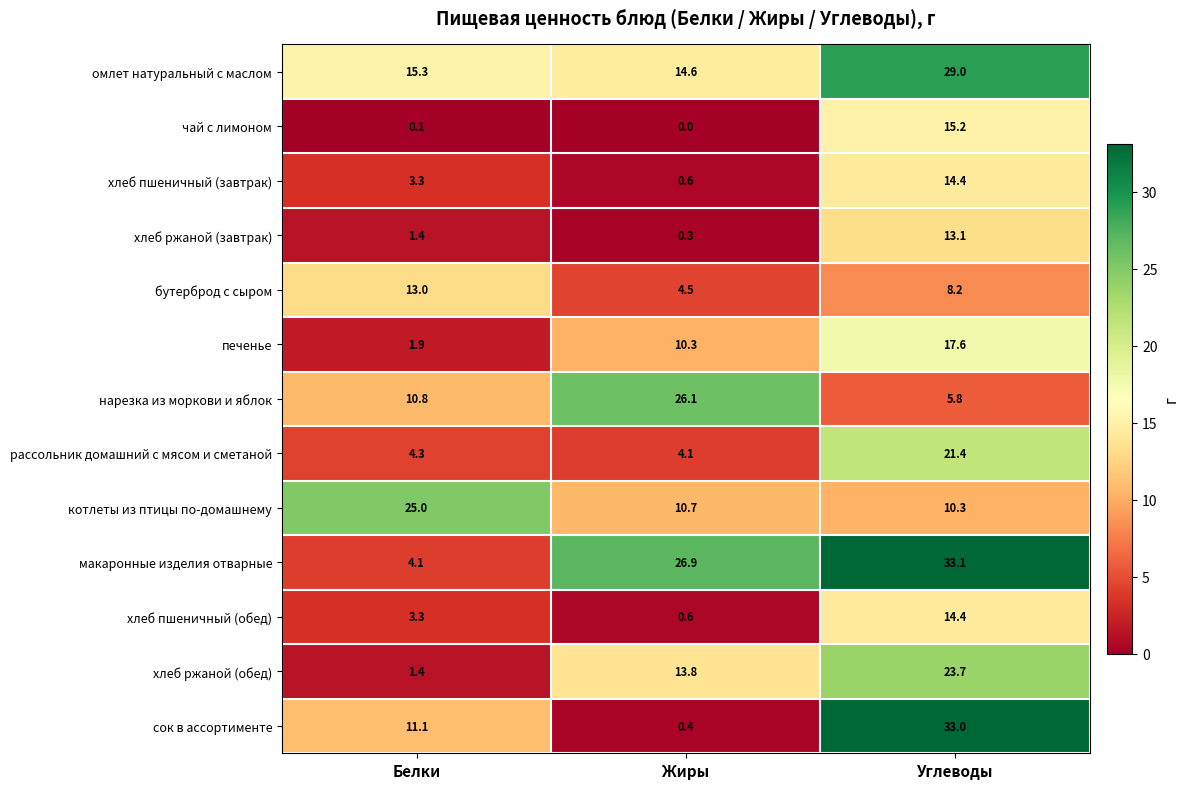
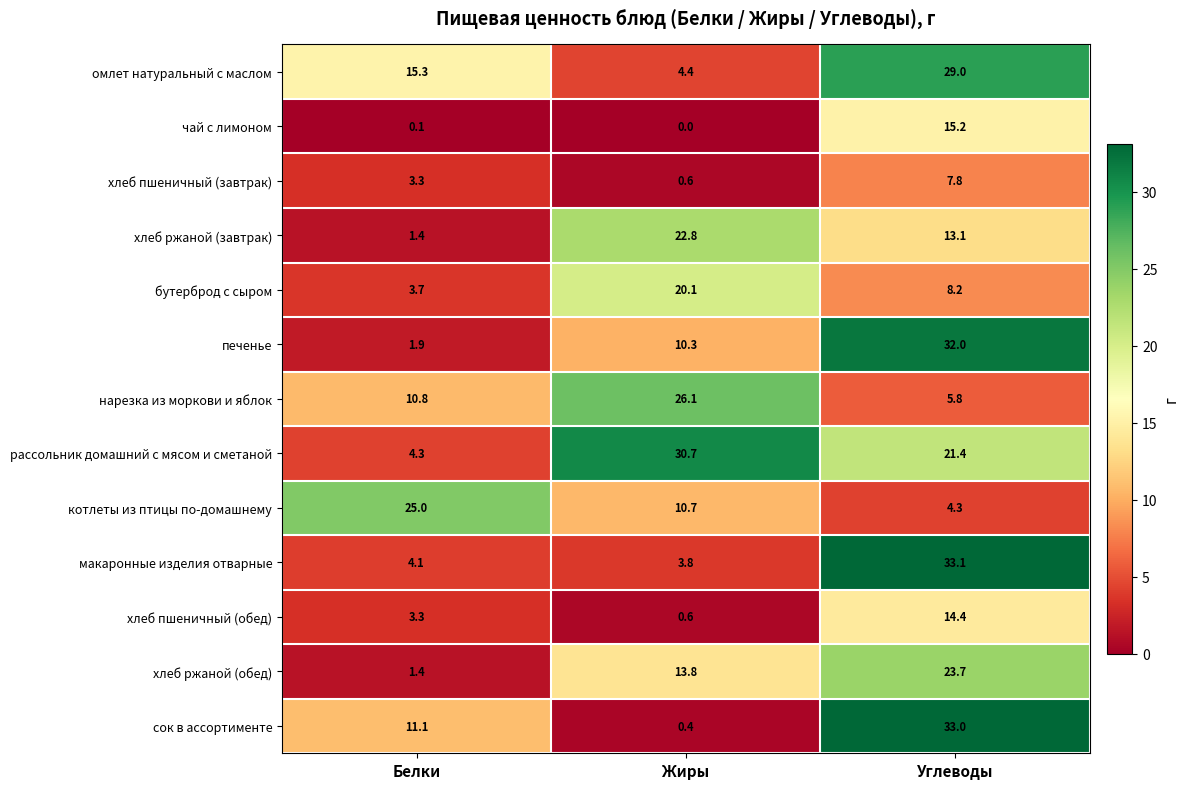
омлет натуральный с маслом, Жиры: 14.6 -> 4.4
хлеб пшеничный (завтрак), Углеводы: 14.4 -> 7.8
хлеб ржаной (завтрак), Жиры: 0.3 -> 22.8
бутерброд с сыром, Белки: 13.0 -> 3.7
бутерброд с сыром, Жиры: 4.5 -> 20.1
печенье, Углеводы: 17.6 -> 32.0
рассольник домашний с мясом и сметаной, Жиры: 4.1 -> 30.7
котлеты из птицы по-домашнему, Углеводы: 10.3 -> 4.3
макаронные изделия отварные, Жиры: 26.9 -> 3.8
